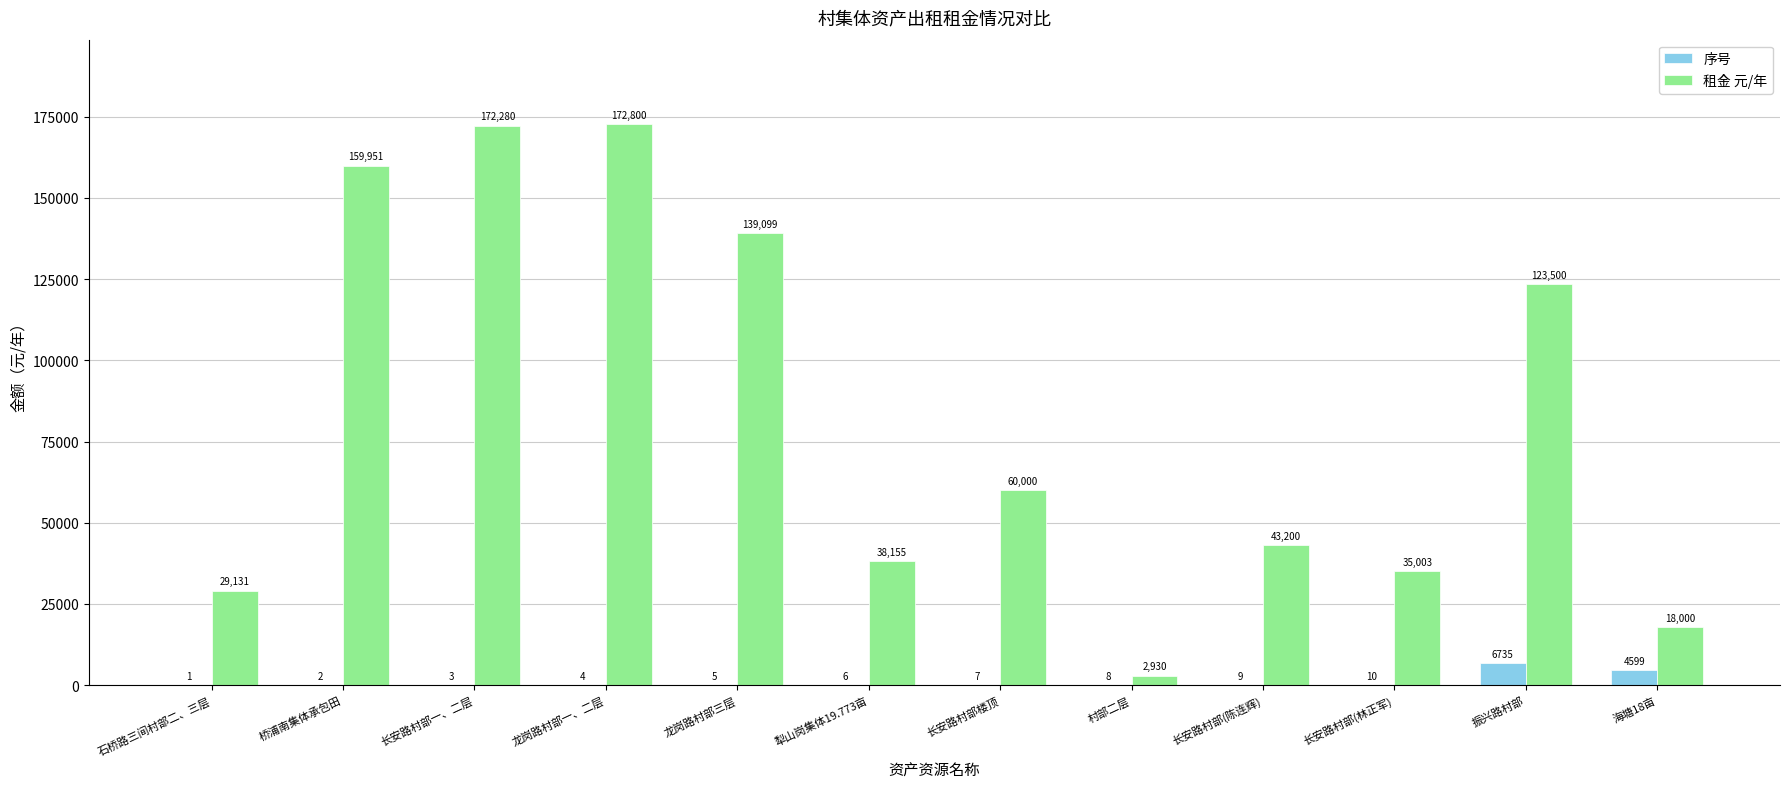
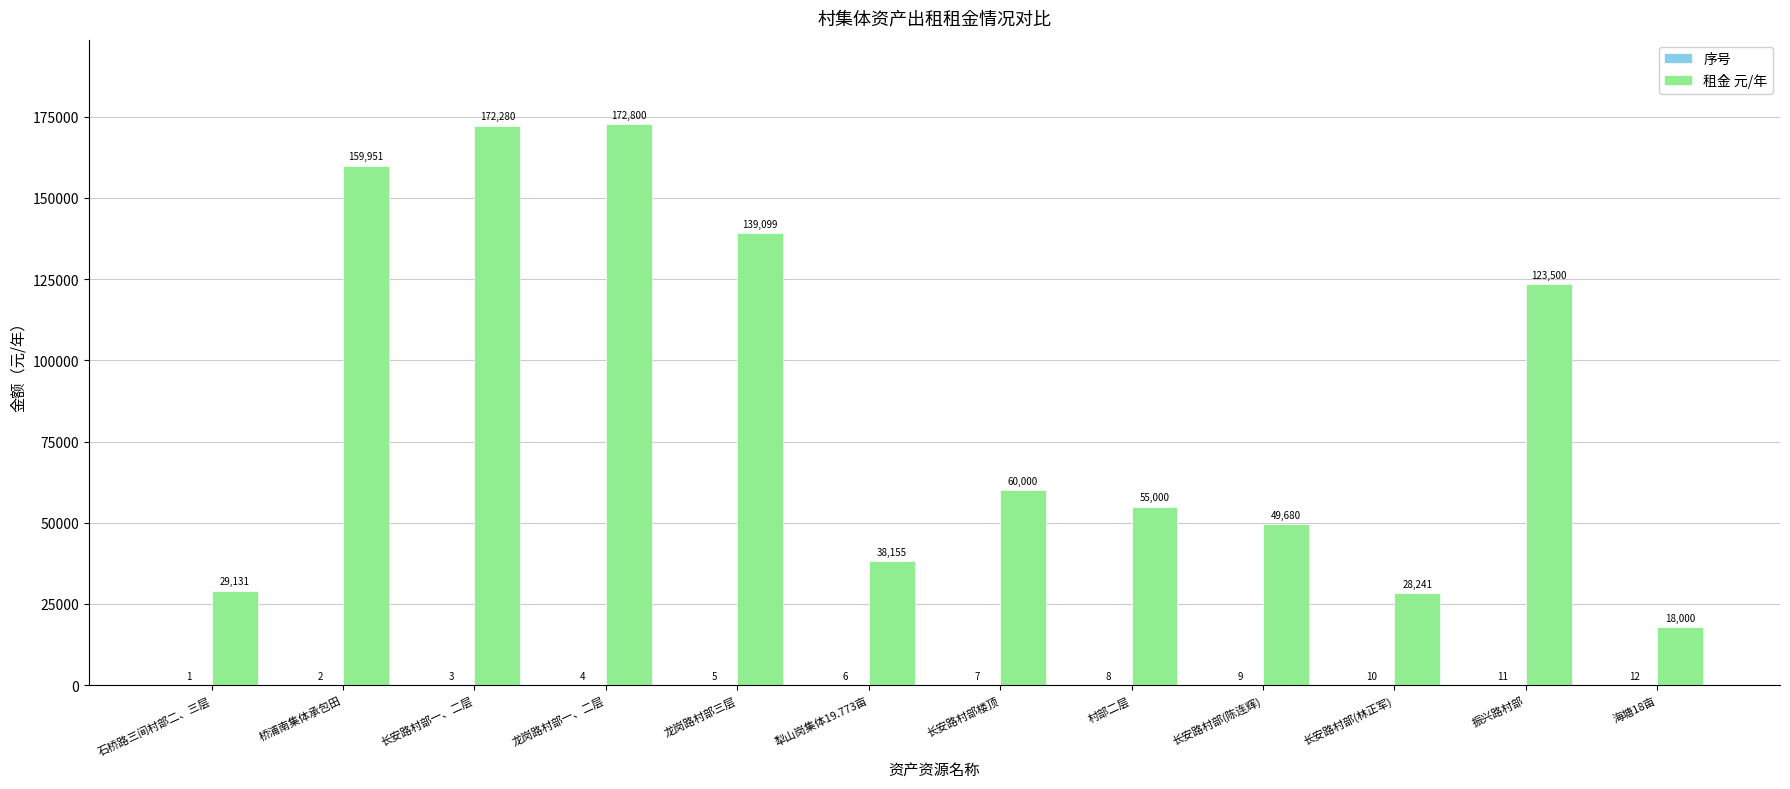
租金 元/年, 村部二层: 2,930 -> 55,000
租金 元/年, 长安路村部(陈连辉): 43,200 -> 49,680
租金 元/年, 长安路村部(林正军): 35,003 -> 28,241
序号, 振兴路村部: 6735 -> 11
序号, 海塘18亩: 4599 -> 12
